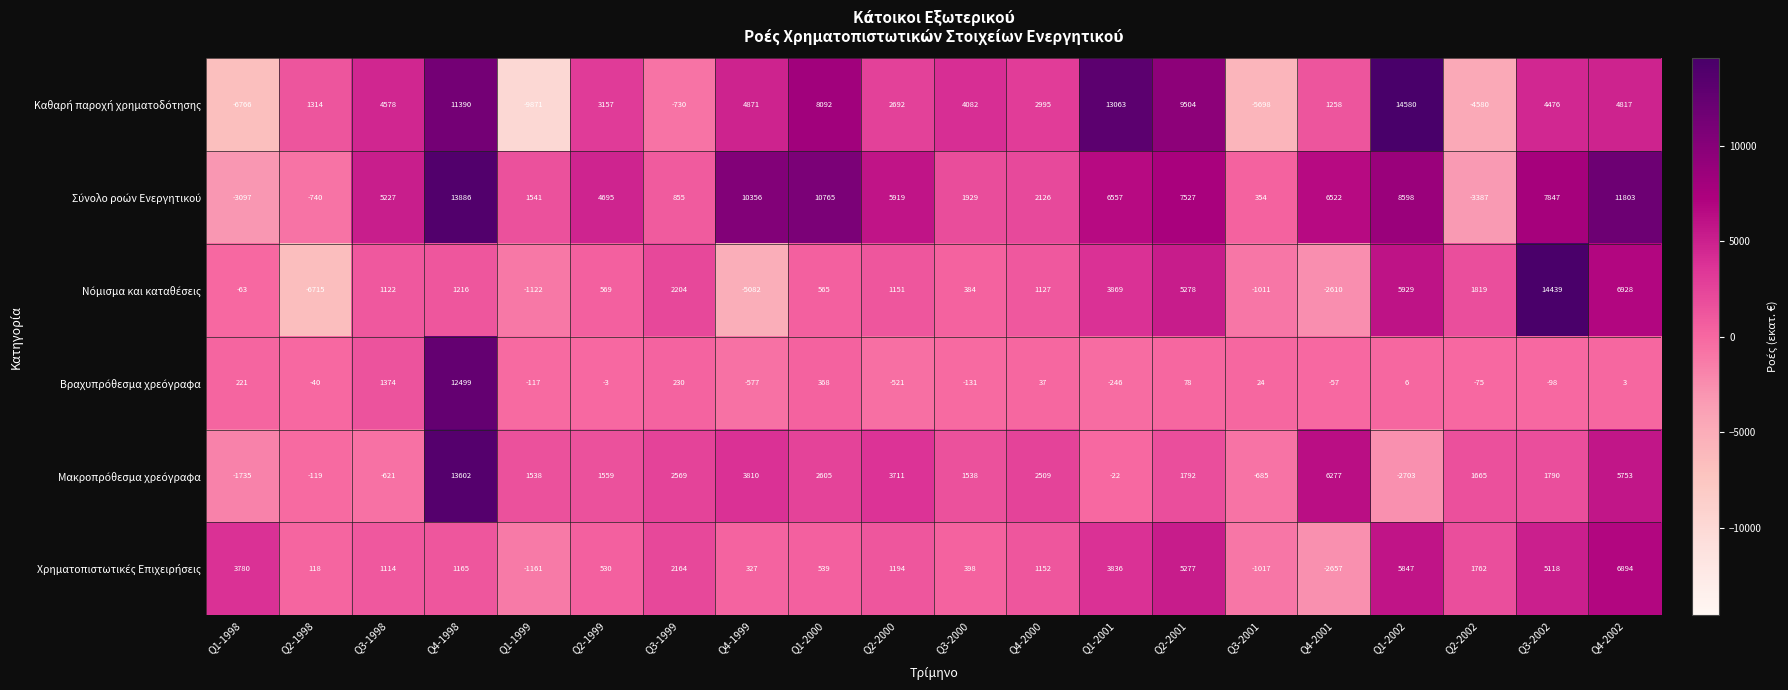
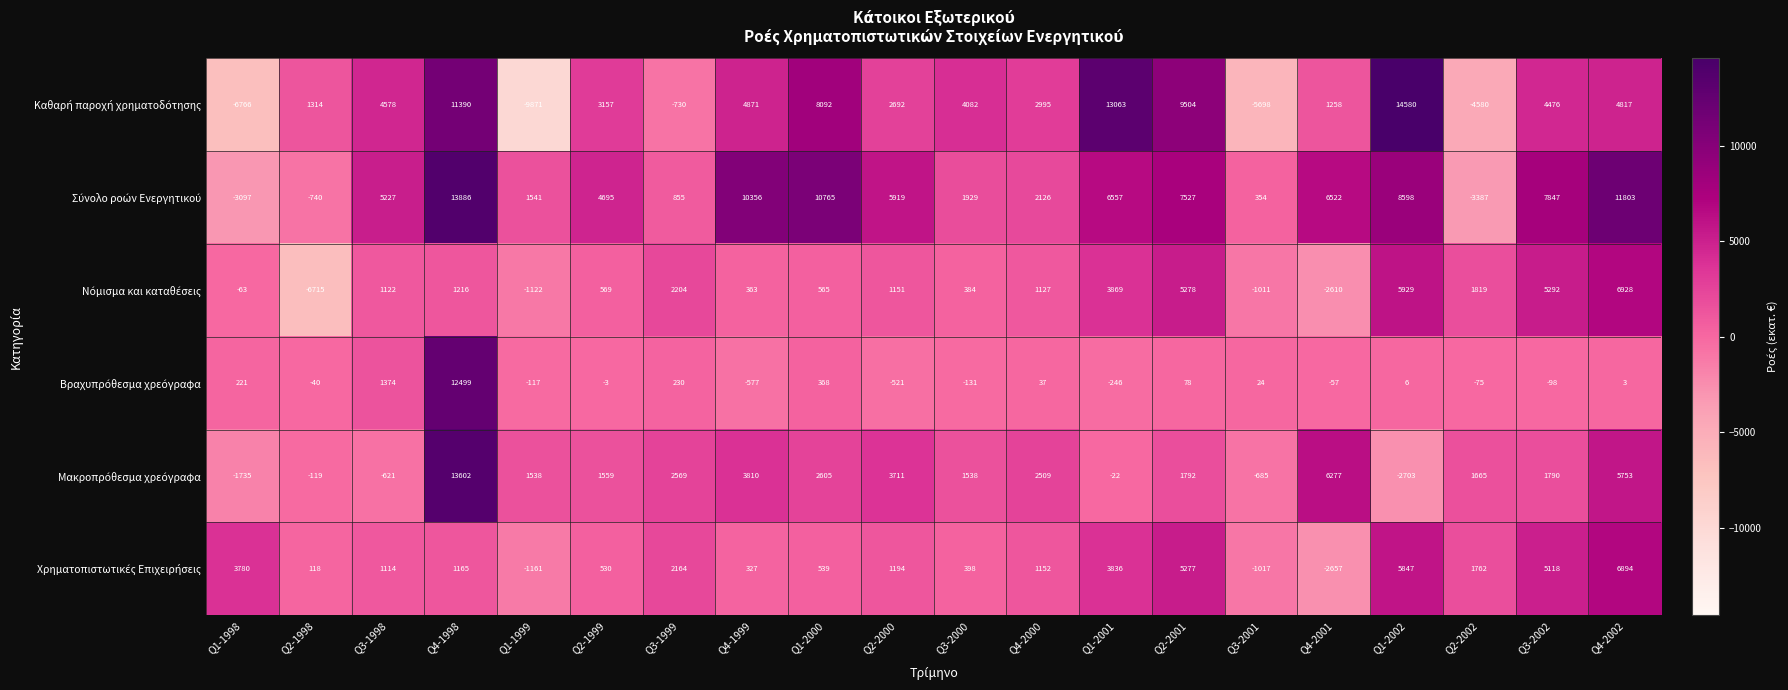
Νόμισμα και καταθέσεις, Q4-1999: -5082 -> 363
Νόμισμα και καταθέσεις, Q3-2002: 14439 -> 5292
